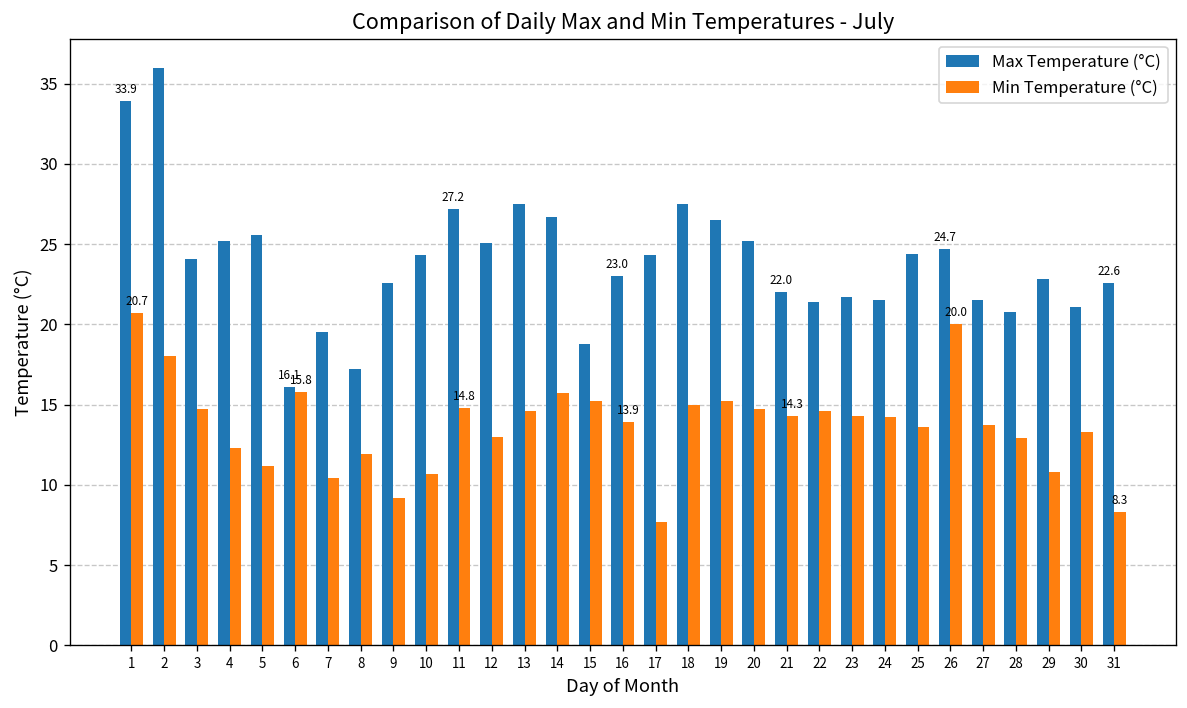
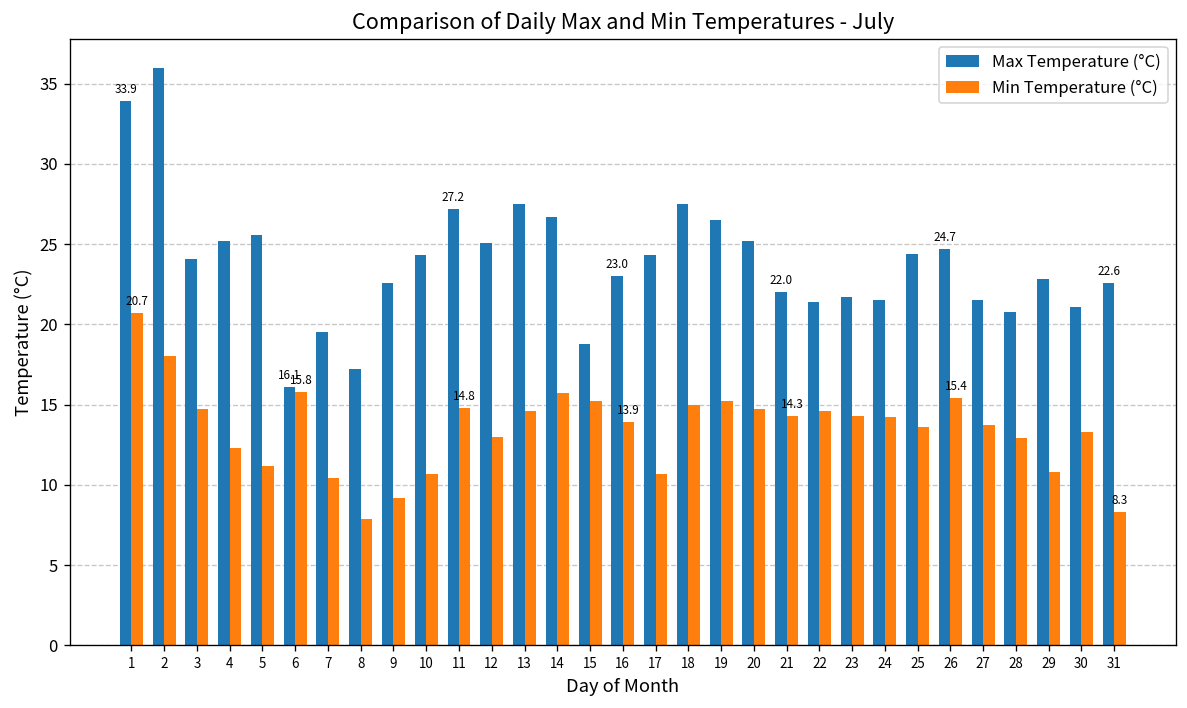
Min Temperature (°C), 8: 11.9 -> 7.9
Min Temperature (°C), 17: 7.7 -> 10.7
Min Temperature (°C), 26: 20.0 -> 15.4
